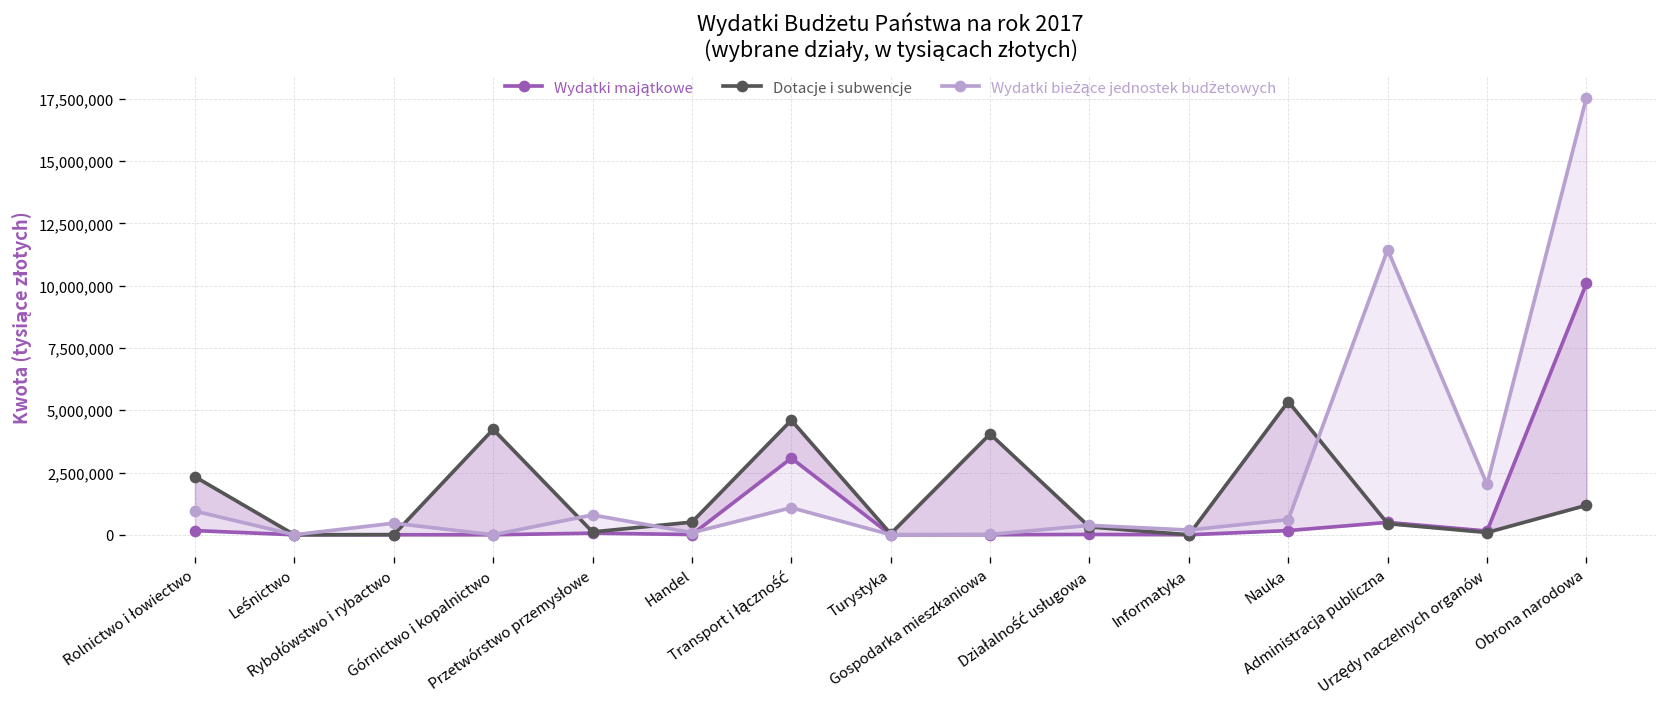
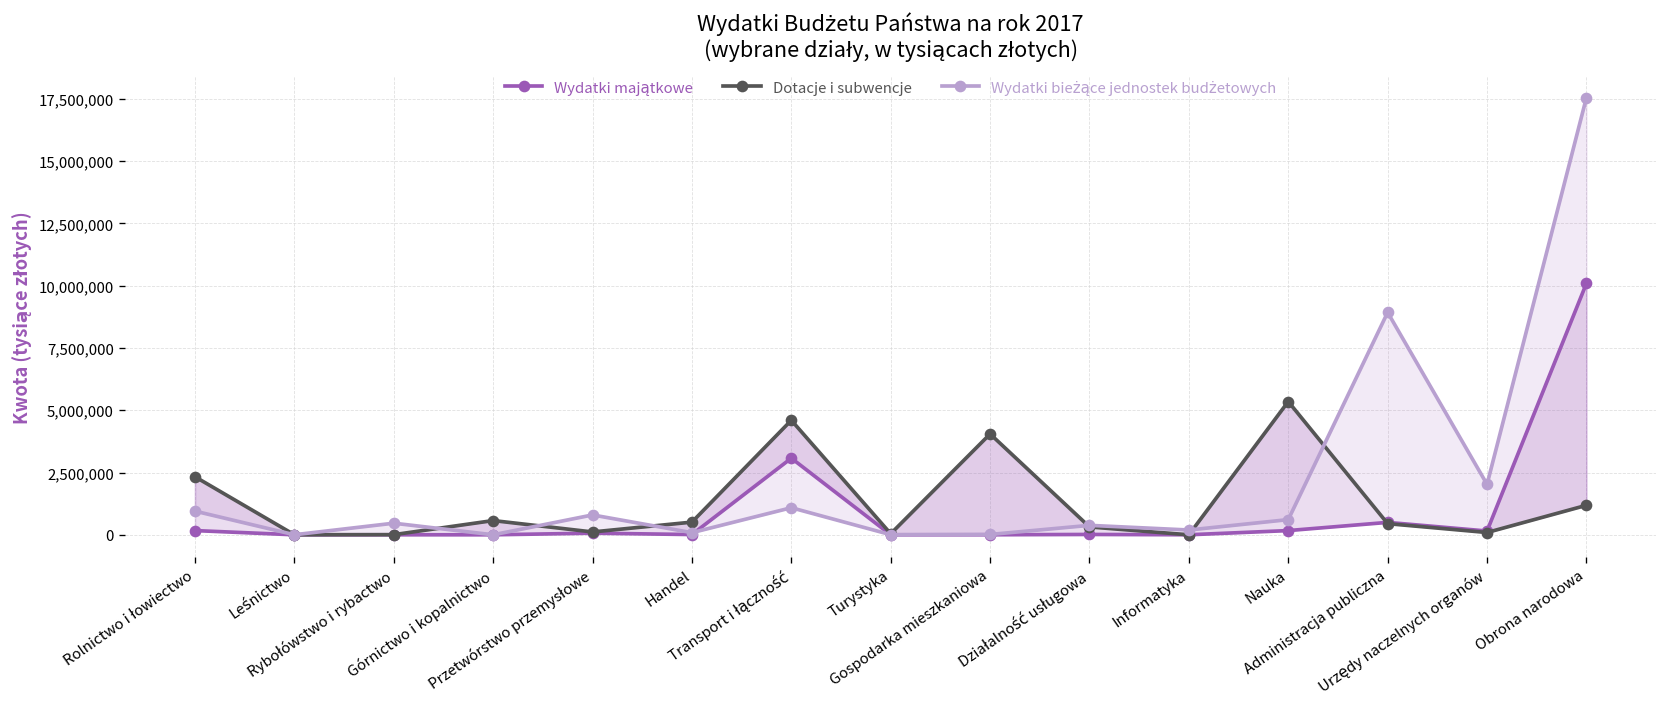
Dotacje i subwencje, Górnictwo i kopalnictwo: 4,200,000 -> 600,000
Wydatki bieżące jednostek budżetowych, Administracja publiczna: 11,400,000 -> 8,900,000
